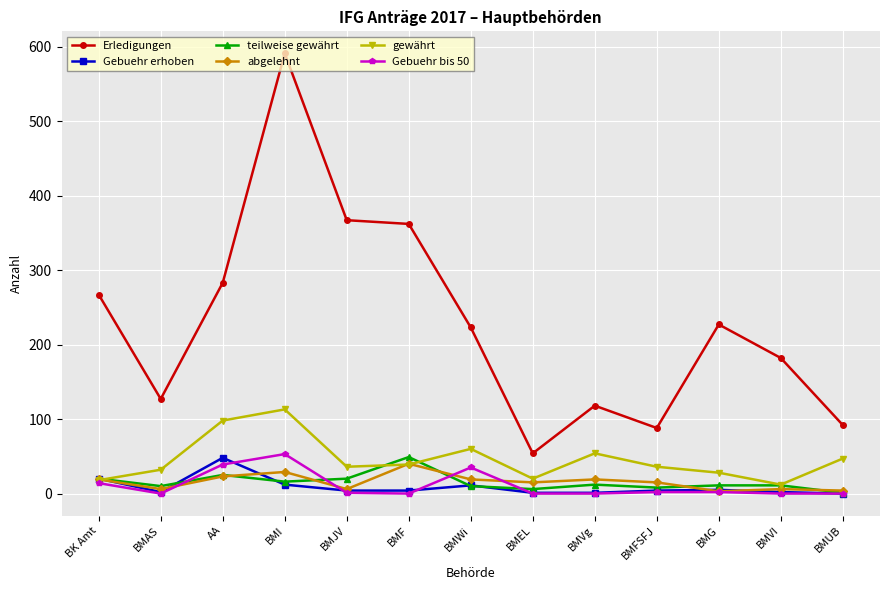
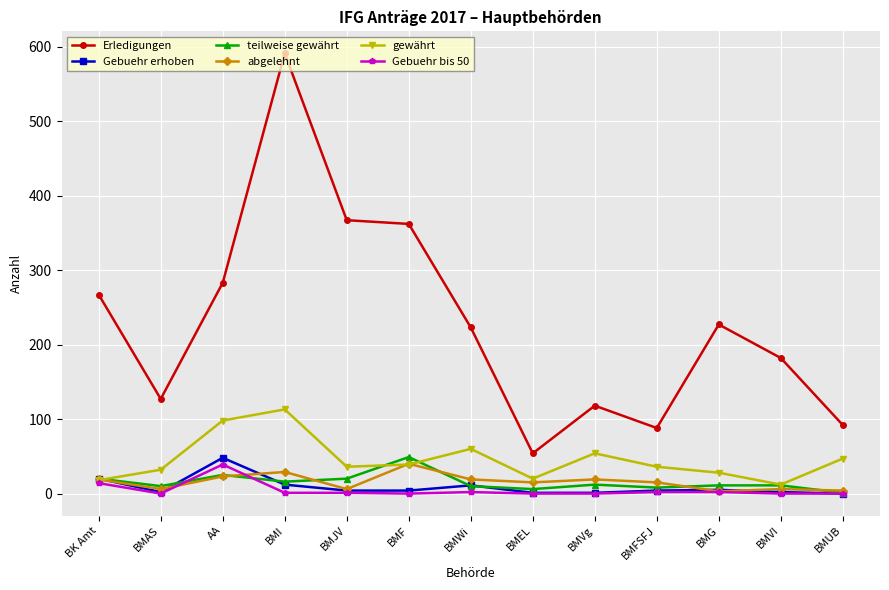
Gebuehr bis 50, BMI: 50 -> 0
Gebuehr bis 50, BMWi: 40 -> 0
